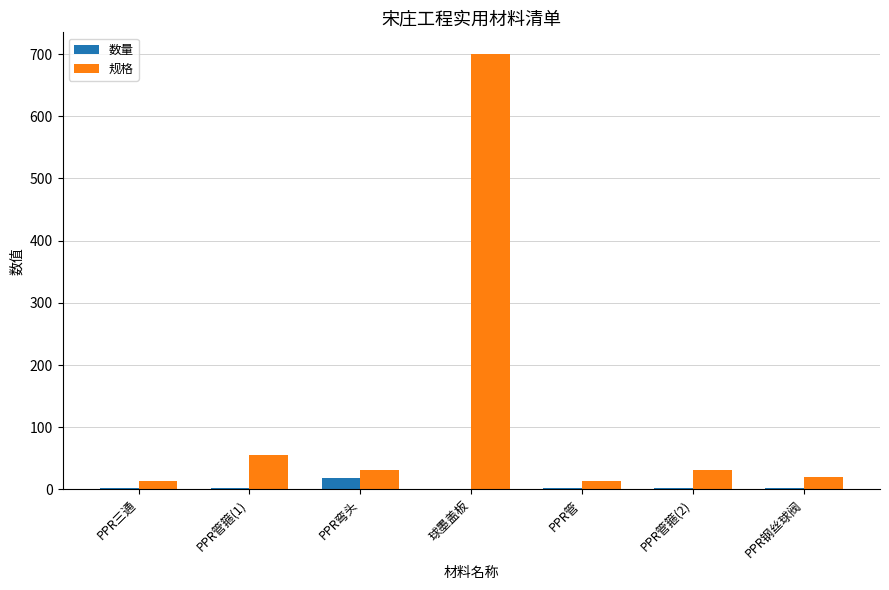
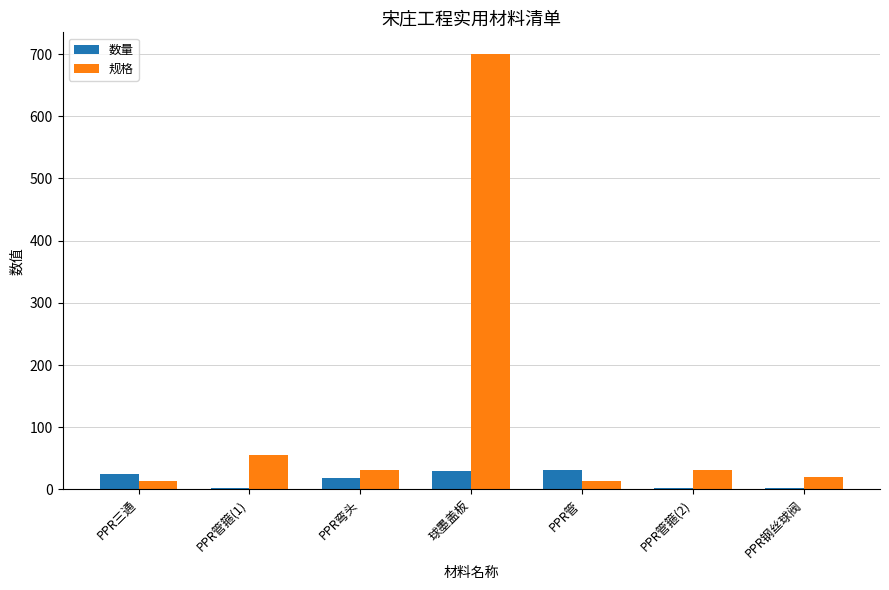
数量, PPR三通: 0 -> 30
数量, 球墨盖板: 0 -> 30
数量, PPR管: 0 -> 30
